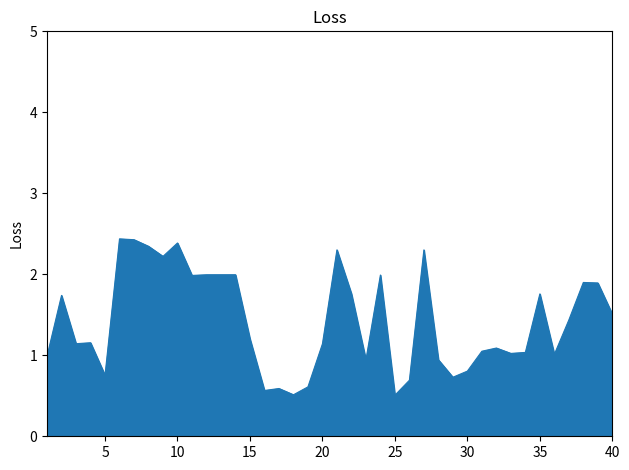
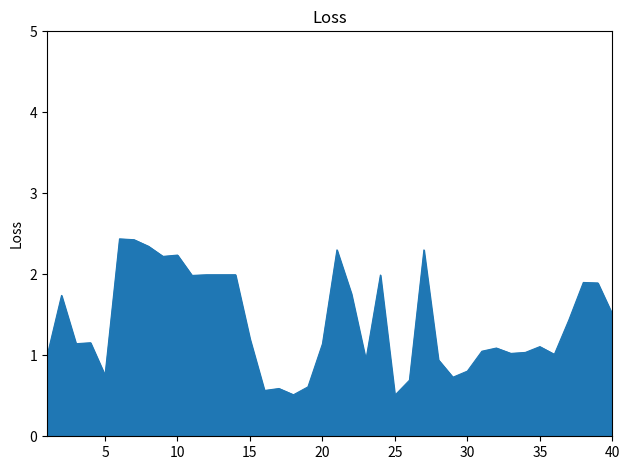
10: 2.4 -> 2.2
35: 1.8 -> 1.1
